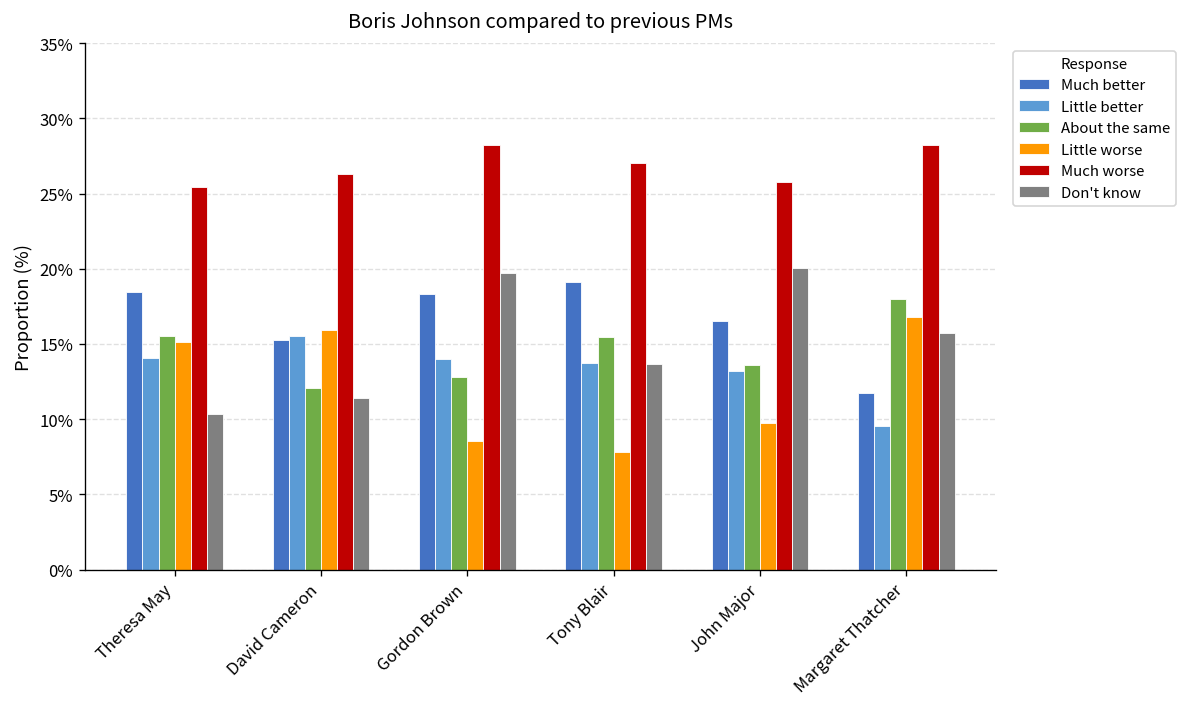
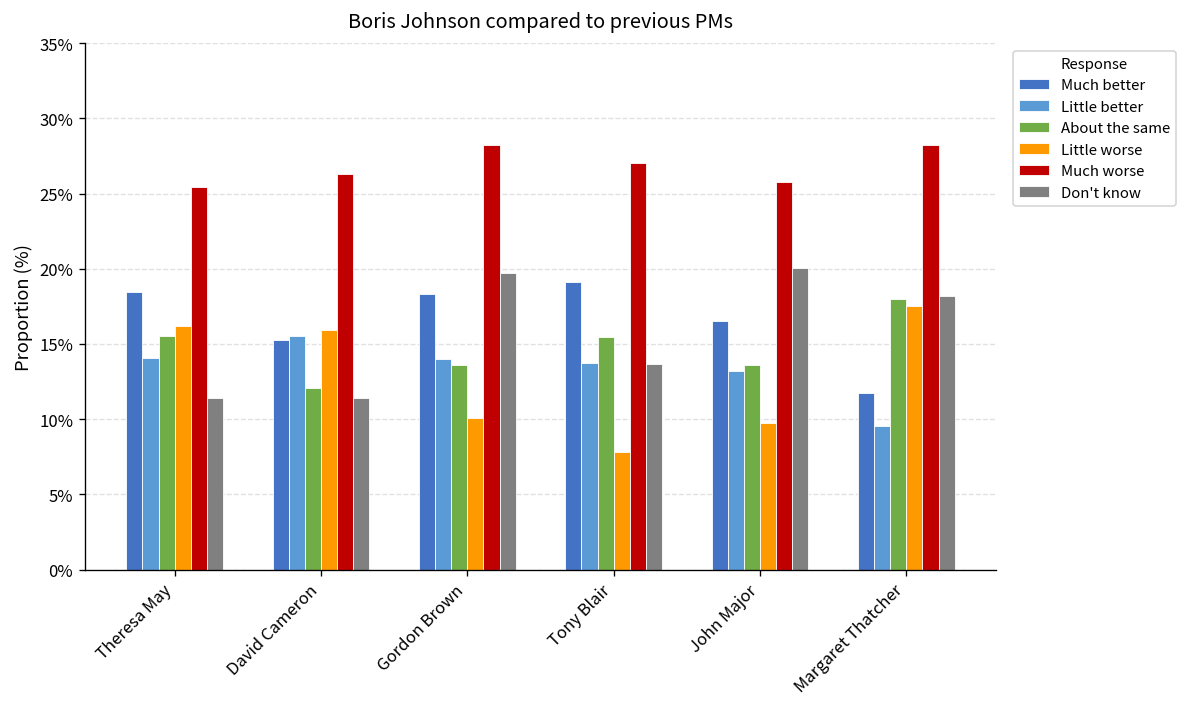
Little worse, Theresa May: 15.1% -> 16.2%
Don't know, Theresa May: 10.3% -> 11.4%
About the same, Gordon Brown: 12.8% -> 13.6%
Little worse, Gordon Brown: 8.6% -> 10.1%
Little worse, Margaret Thatcher: 16.8% -> 17.5%
Don't know, Margaret Thatcher: 15.7% -> 18.2%
